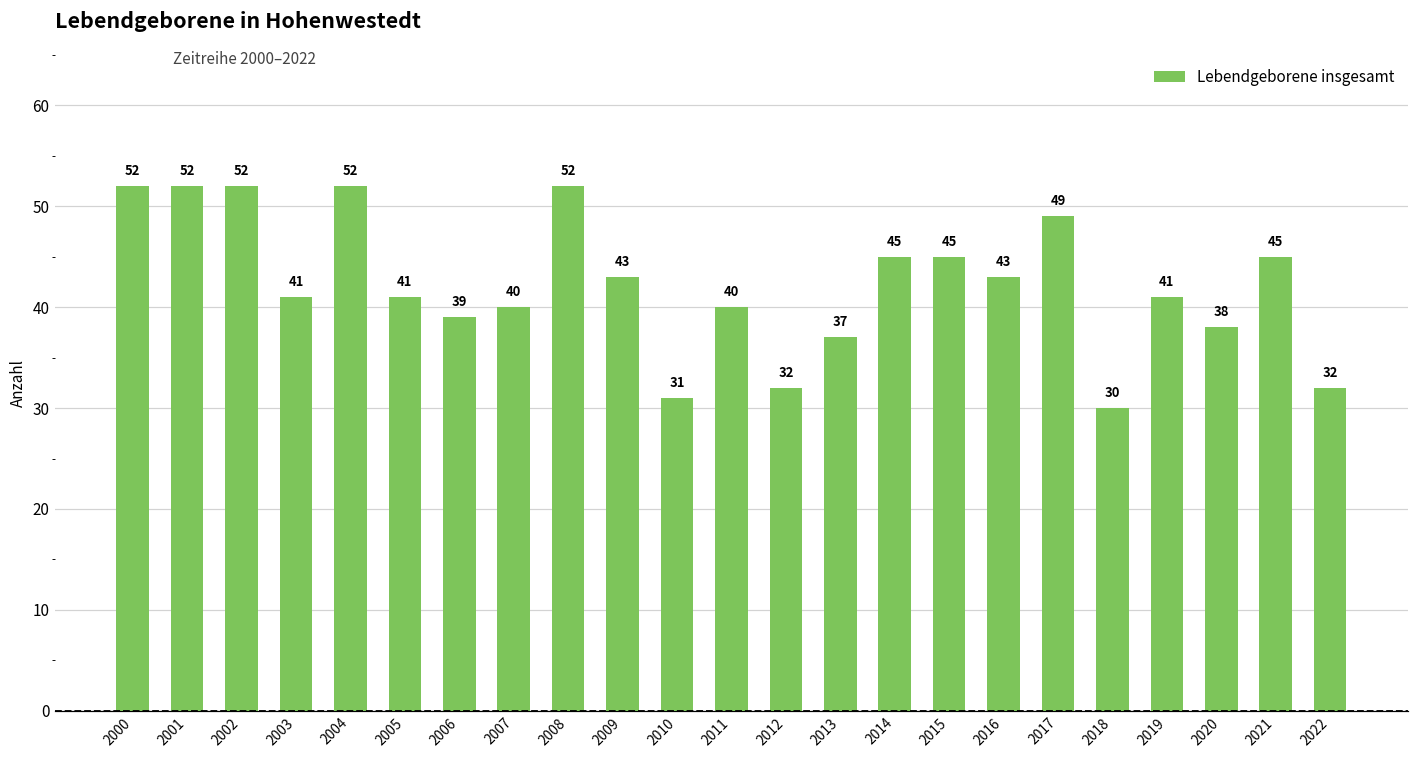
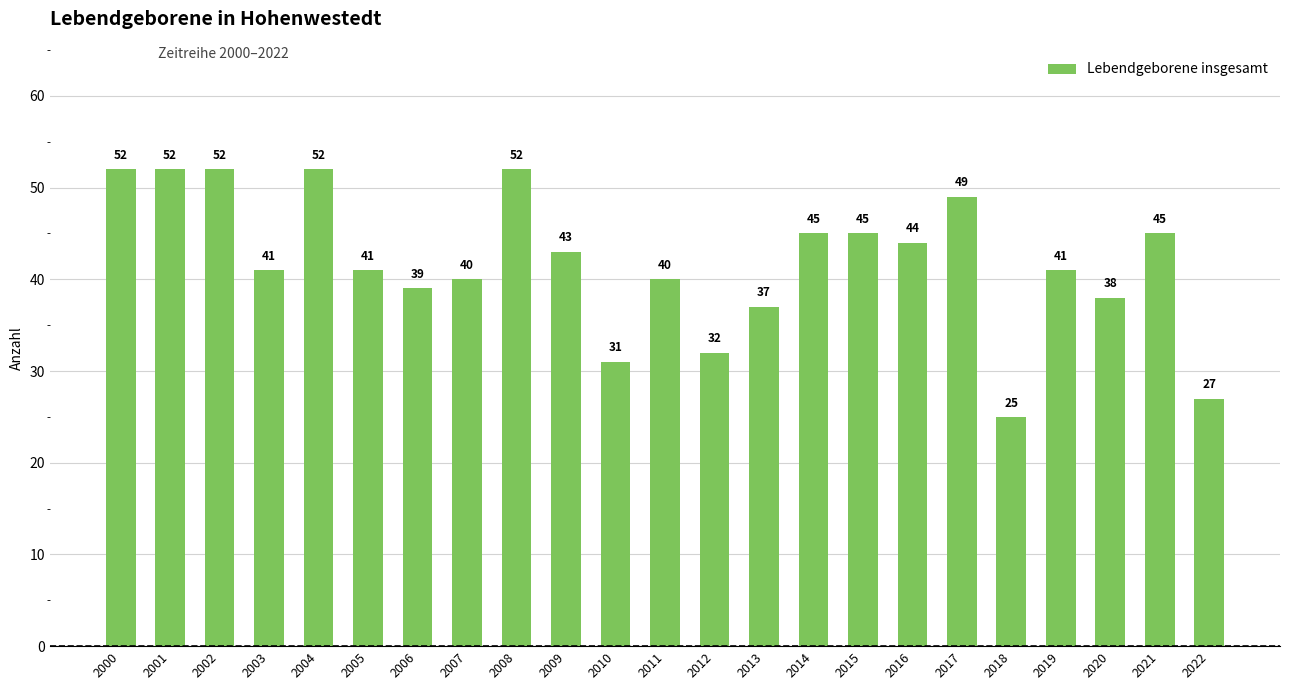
2016: 43 -> 44
2018: 30 -> 25
2022: 32 -> 27
